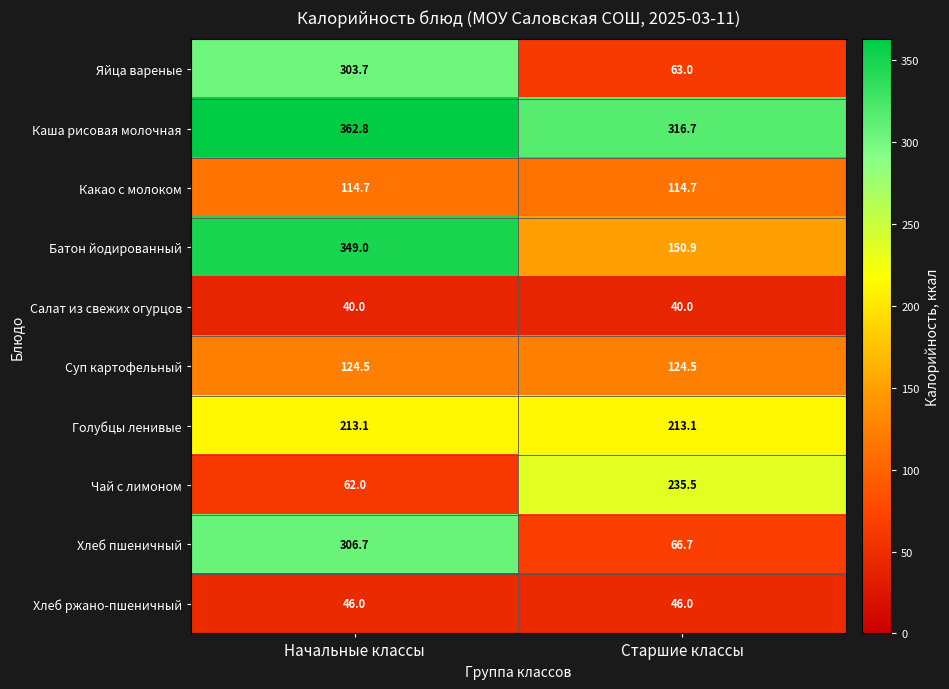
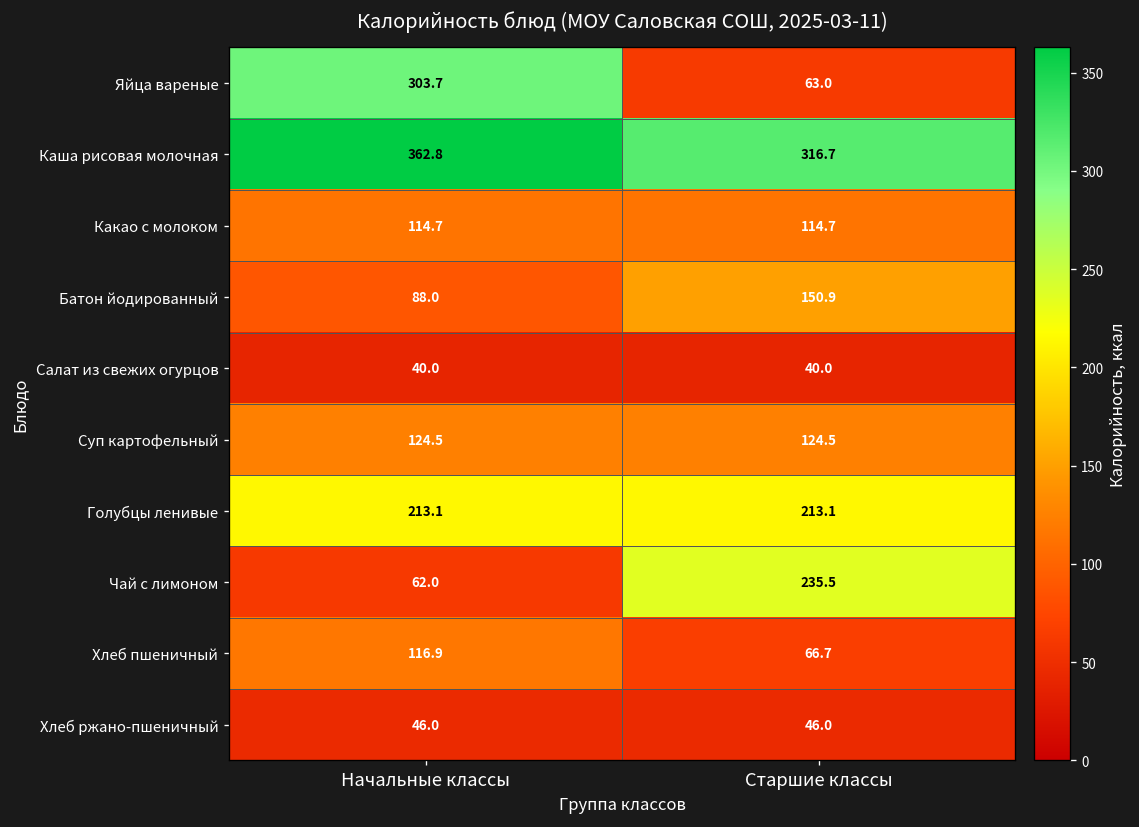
Батон йодированный, Начальные классы: 349.0 -> 88.0
Хлеб пшеничный, Начальные классы: 306.7 -> 116.9
